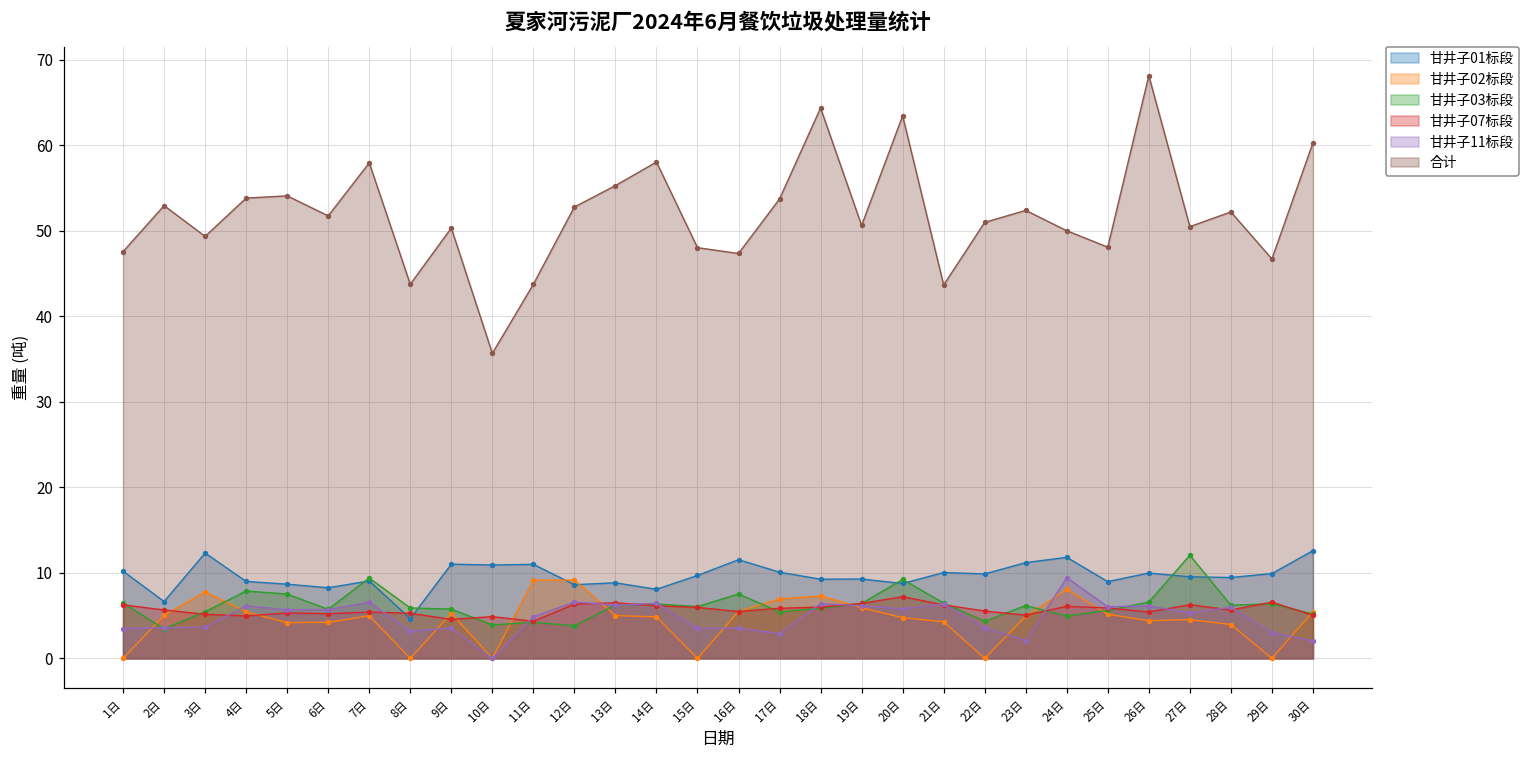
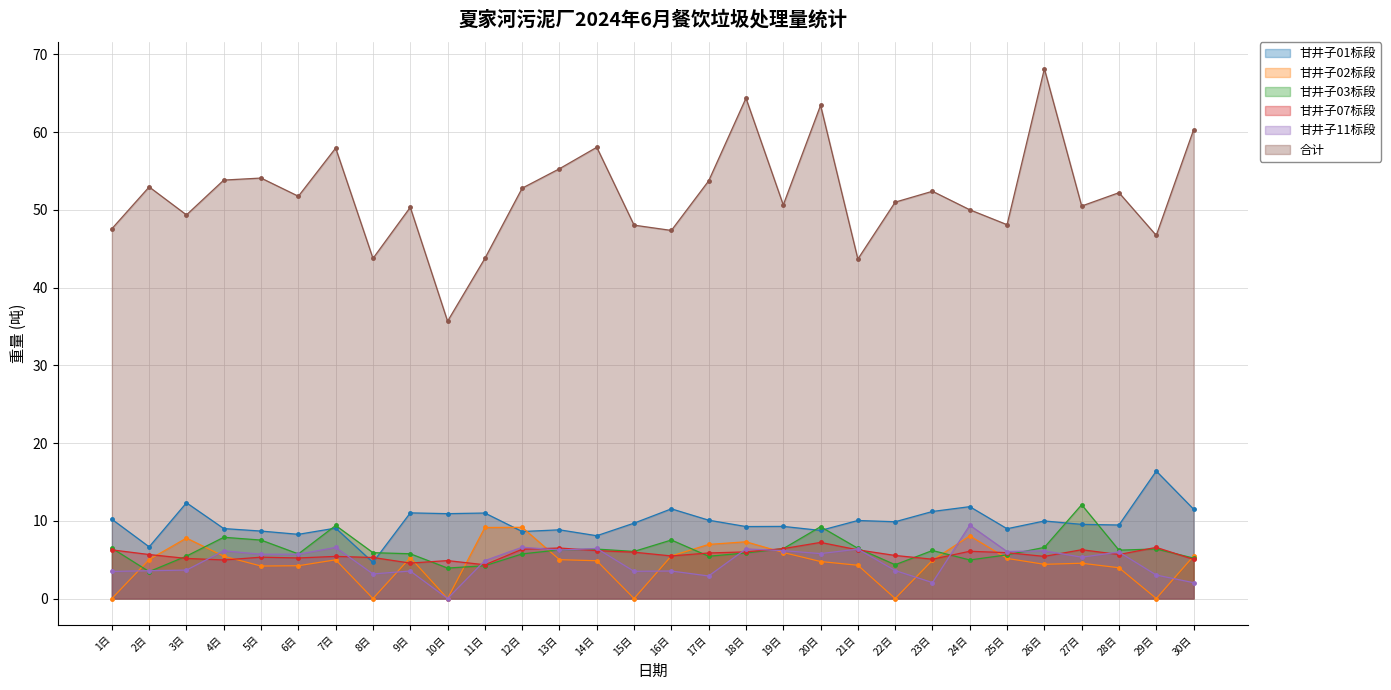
甘井子03标段, 12日: 4 -> 6
甘井子01标段, 29日: 10 -> 16
甘井子01标段, 30日: 13 -> 12
